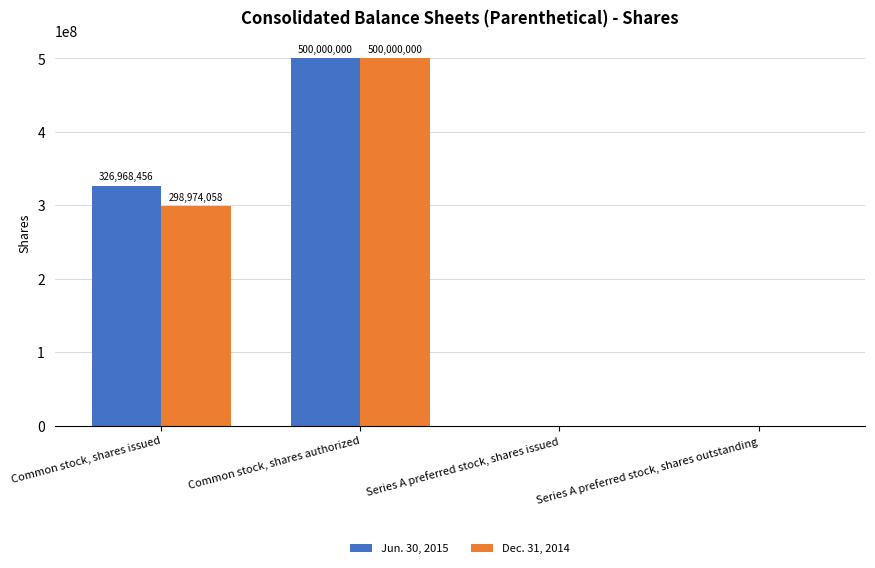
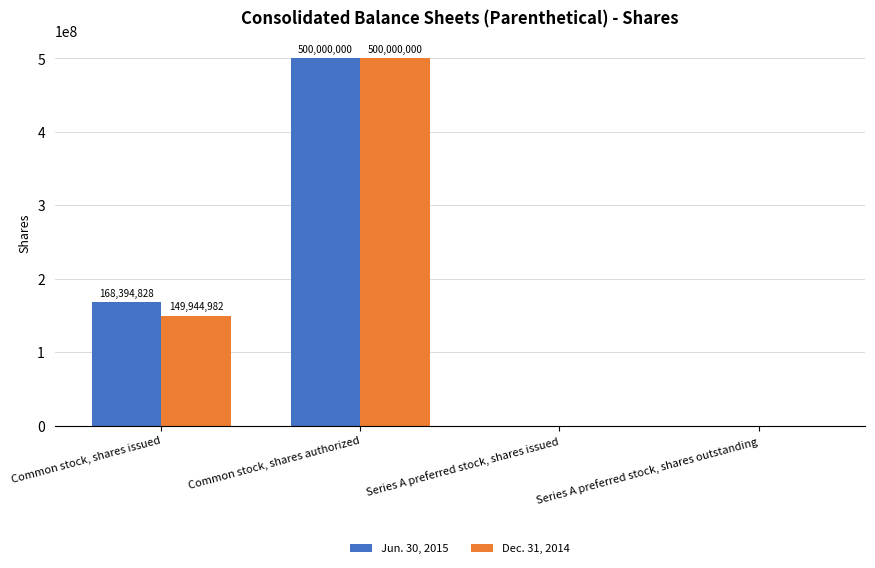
Jun. 30, 2015, Common stock, shares issued: 326,968,456 -> 168,394,828
Dec. 31, 2014, Common stock, shares issued: 298,974,058 -> 149,944,982
